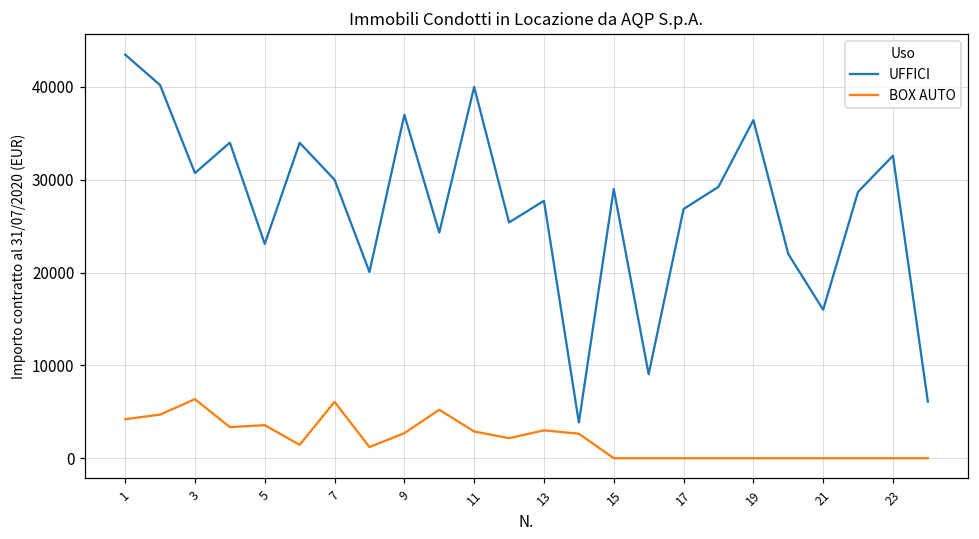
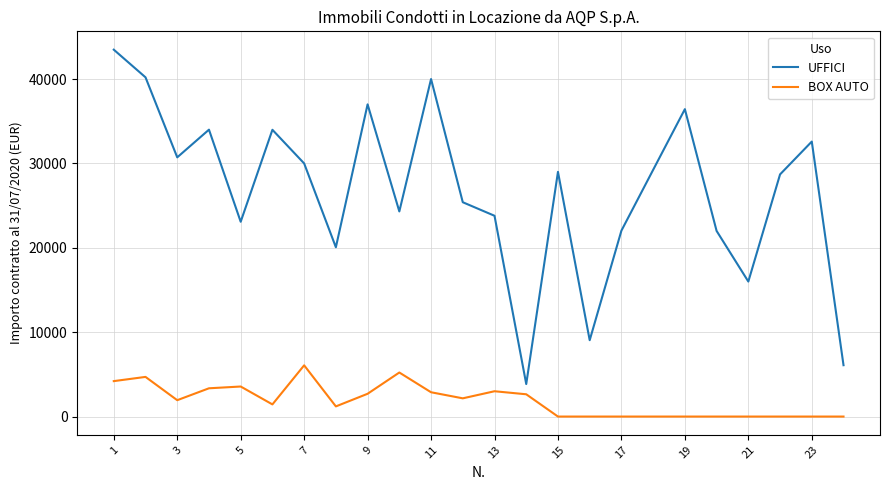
BOX AUTO, 3: 6000 -> 2000
UFFICI, 13: 28000 -> 24000
UFFICI, 17: 27000 -> 22000
